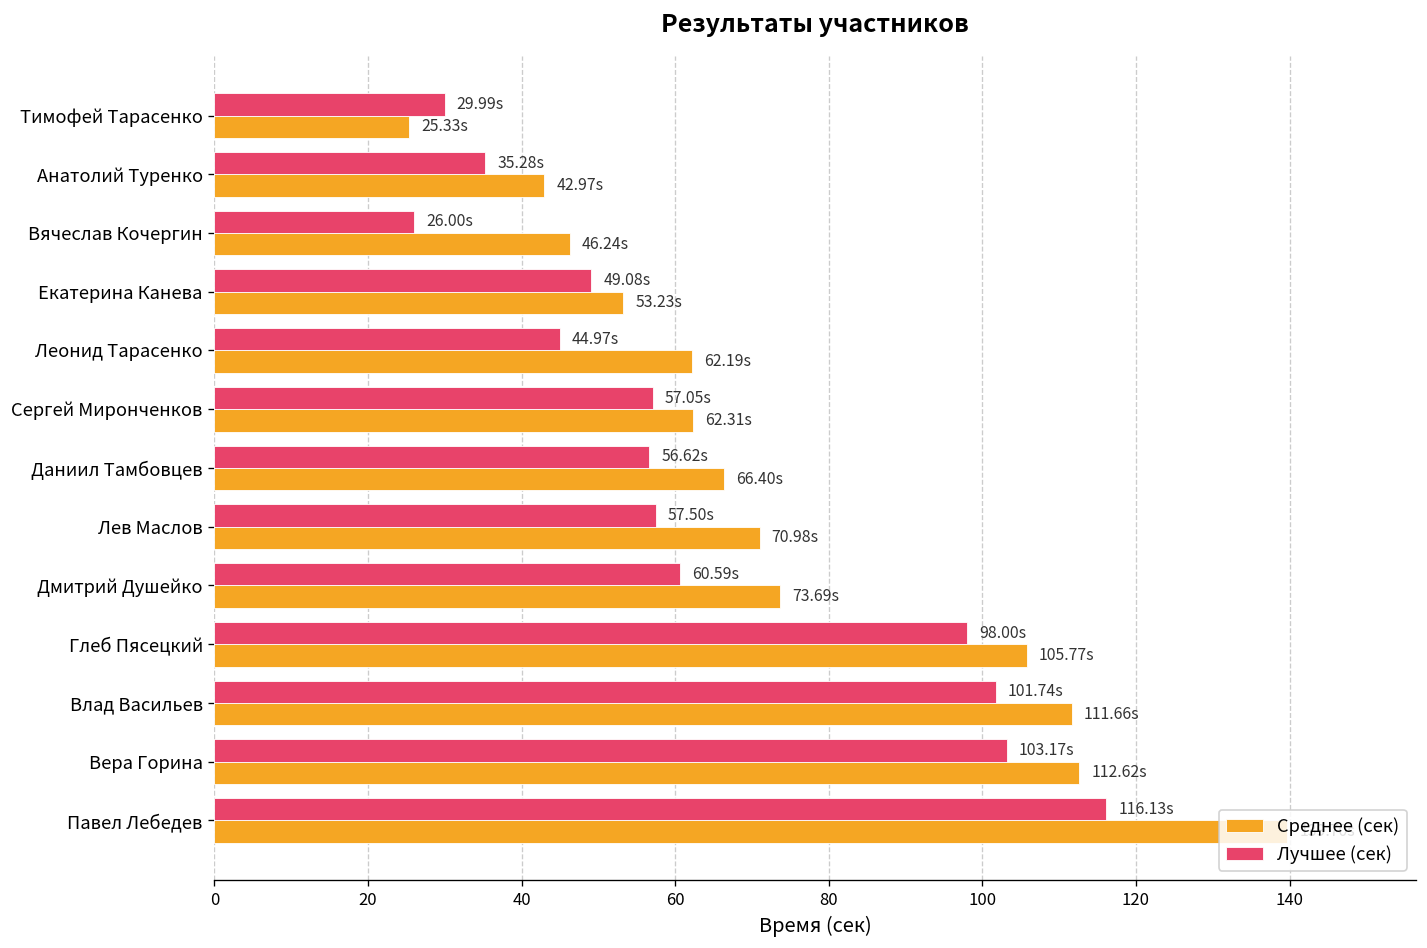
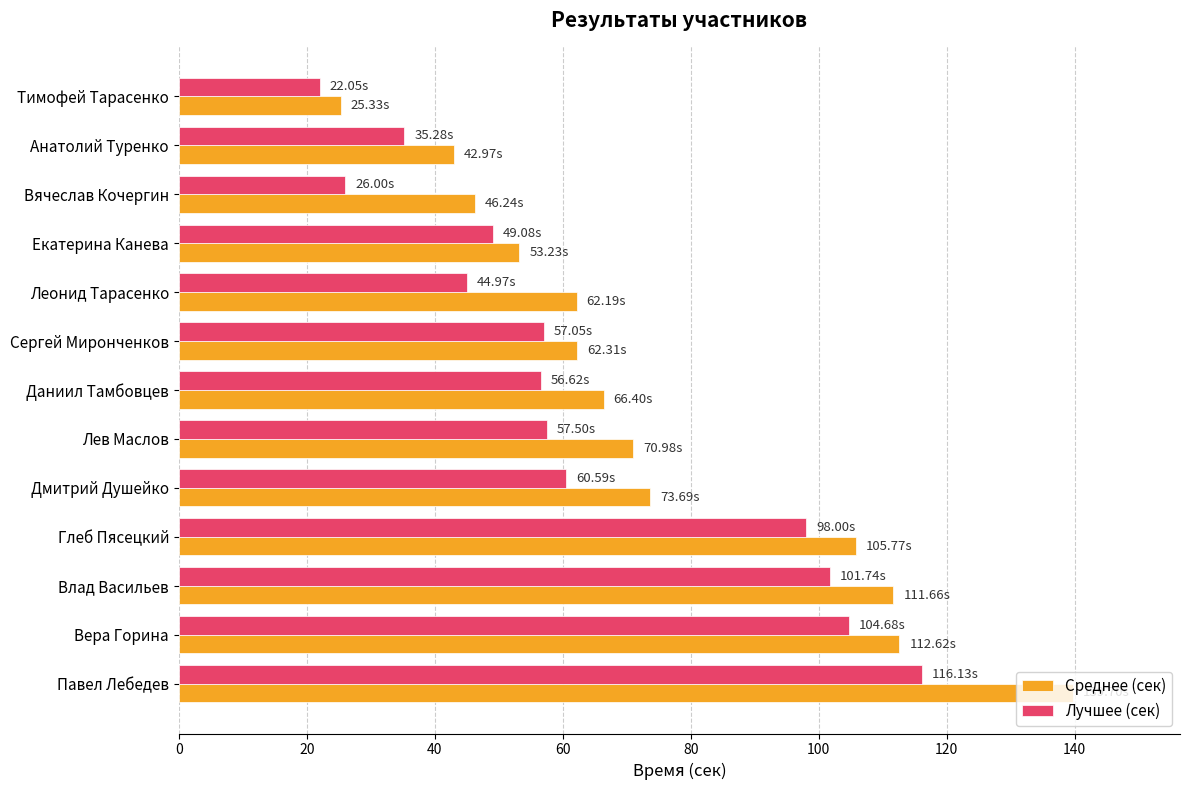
Лучшее (сек), Тимофей Тарасенко: 29.99s -> 22.05s
Лучшее (сек), Вера Горина: 103.17s -> 104.68s
